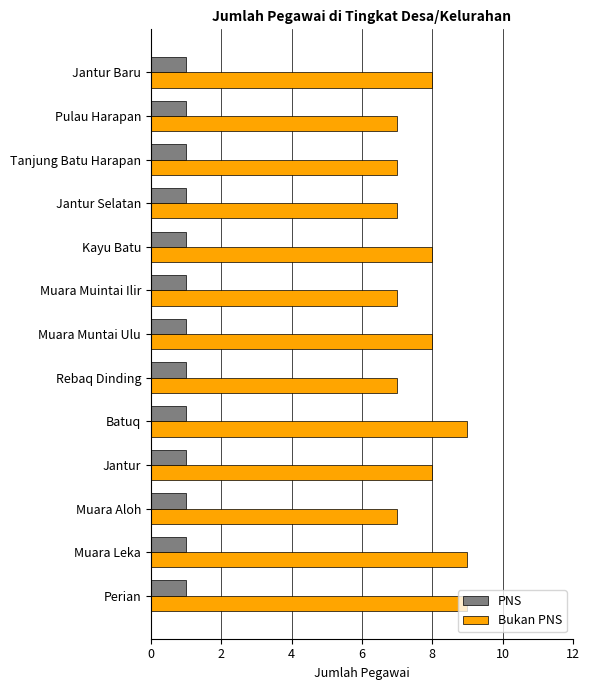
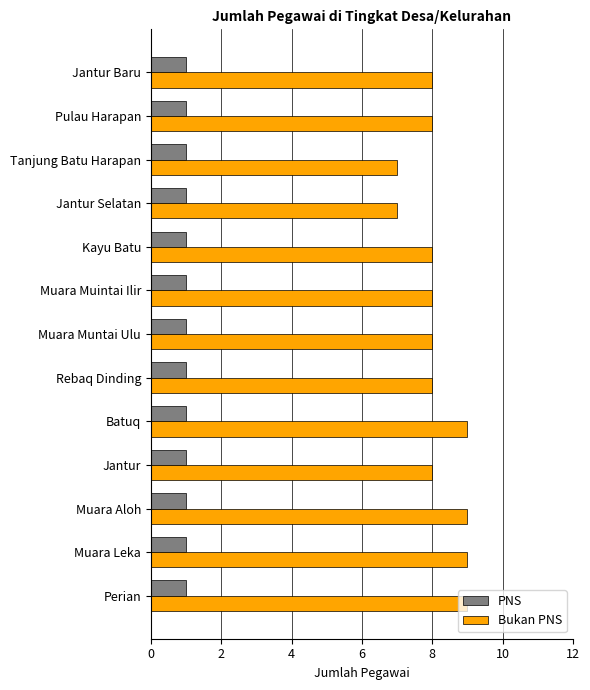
Bukan PNS, Pulau Harapan: 7 -> 8
Bukan PNS, Muara Muintai Ilir: 7 -> 8
Bukan PNS, Rebaq Dinding: 7 -> 8
Bukan PNS, Muara Aloh: 7 -> 9
